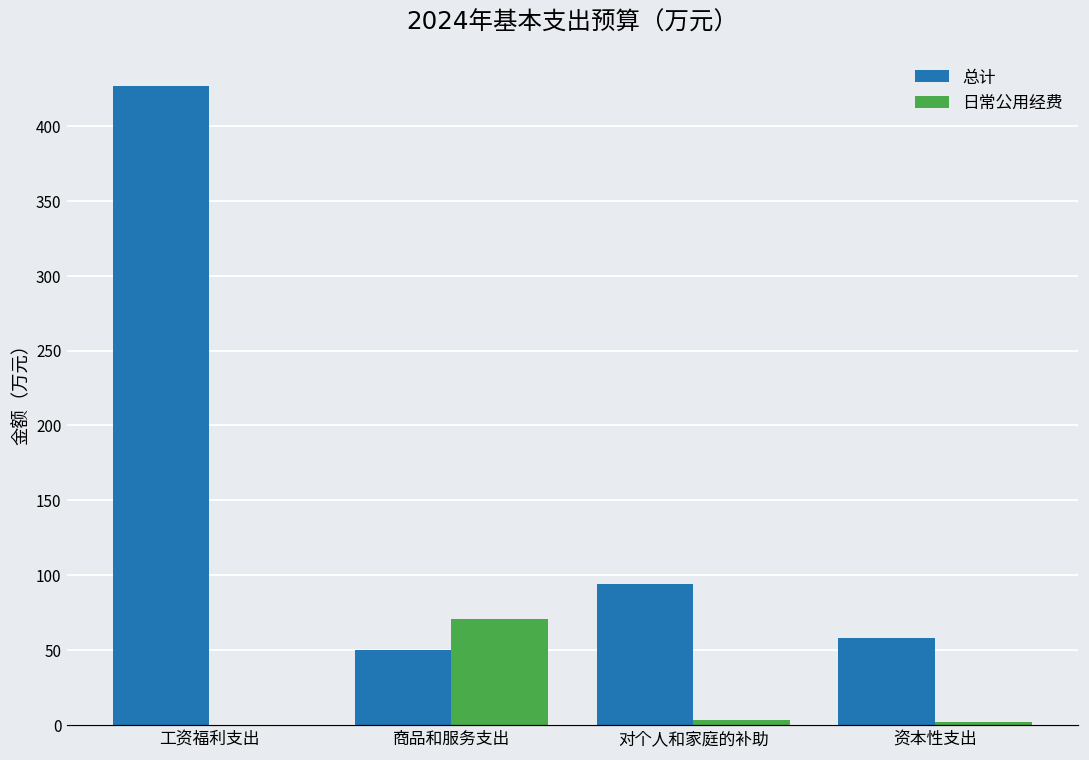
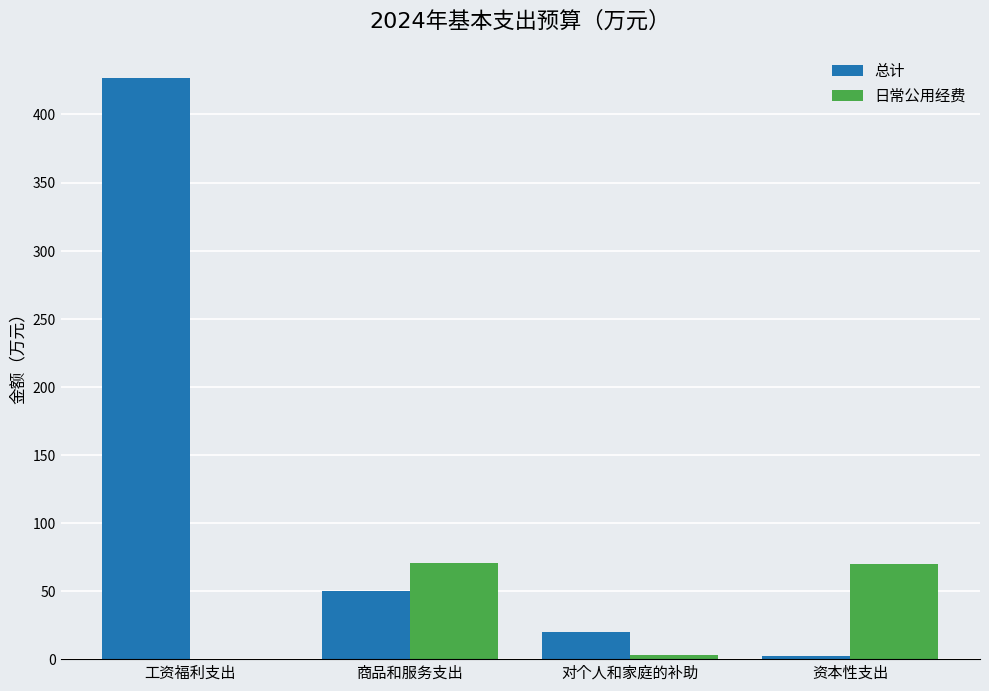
总计, 对个人和家庭的补助: 94 -> 20
总计, 资本性支出: 58 -> 2
日常公用经费, 资本性支出: 2 -> 70
